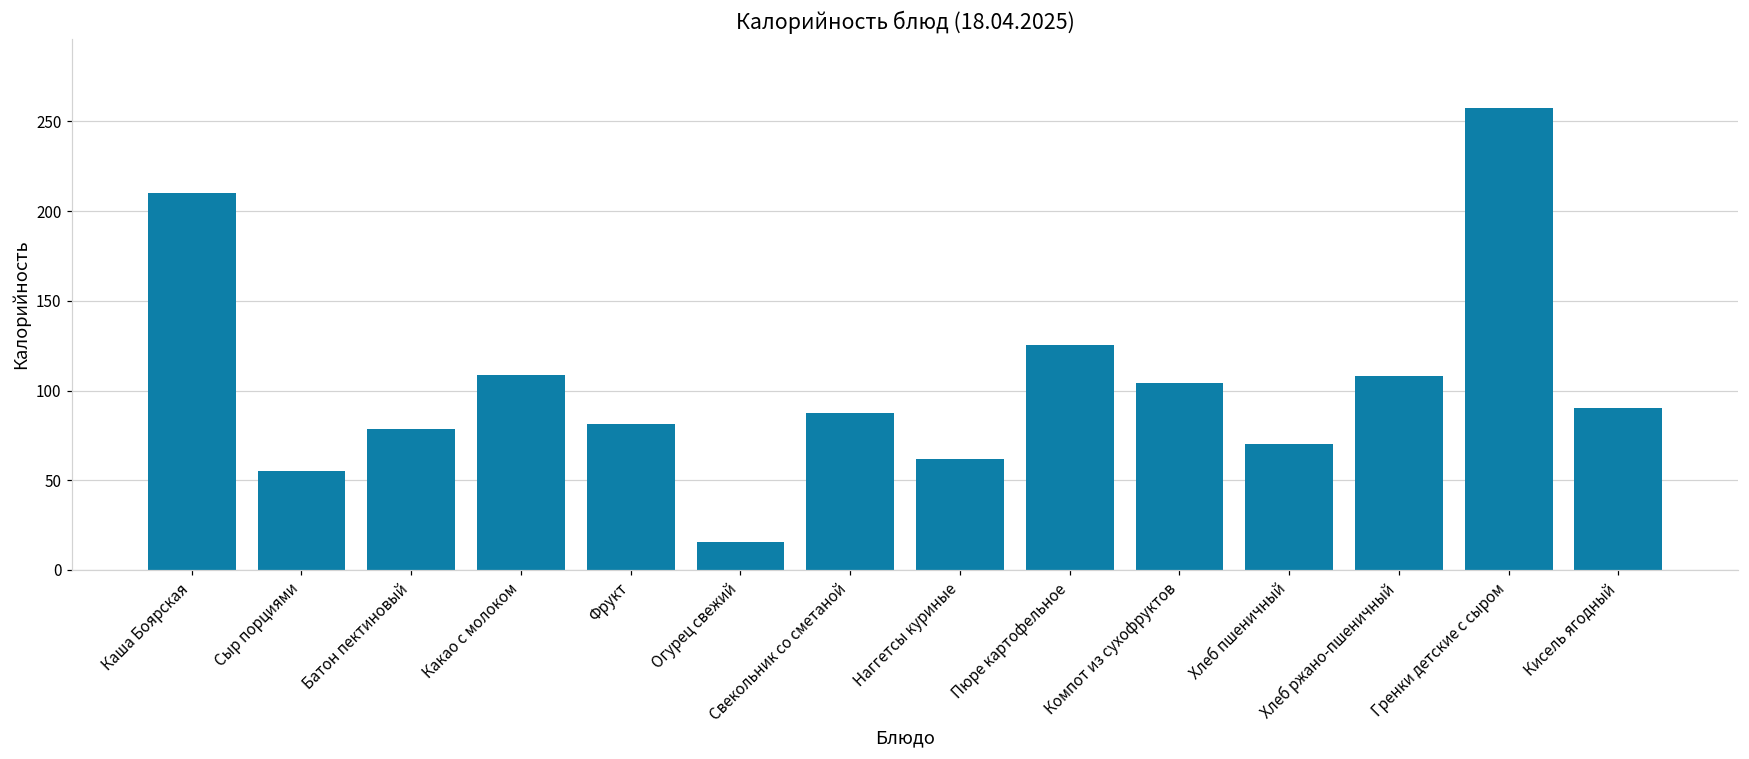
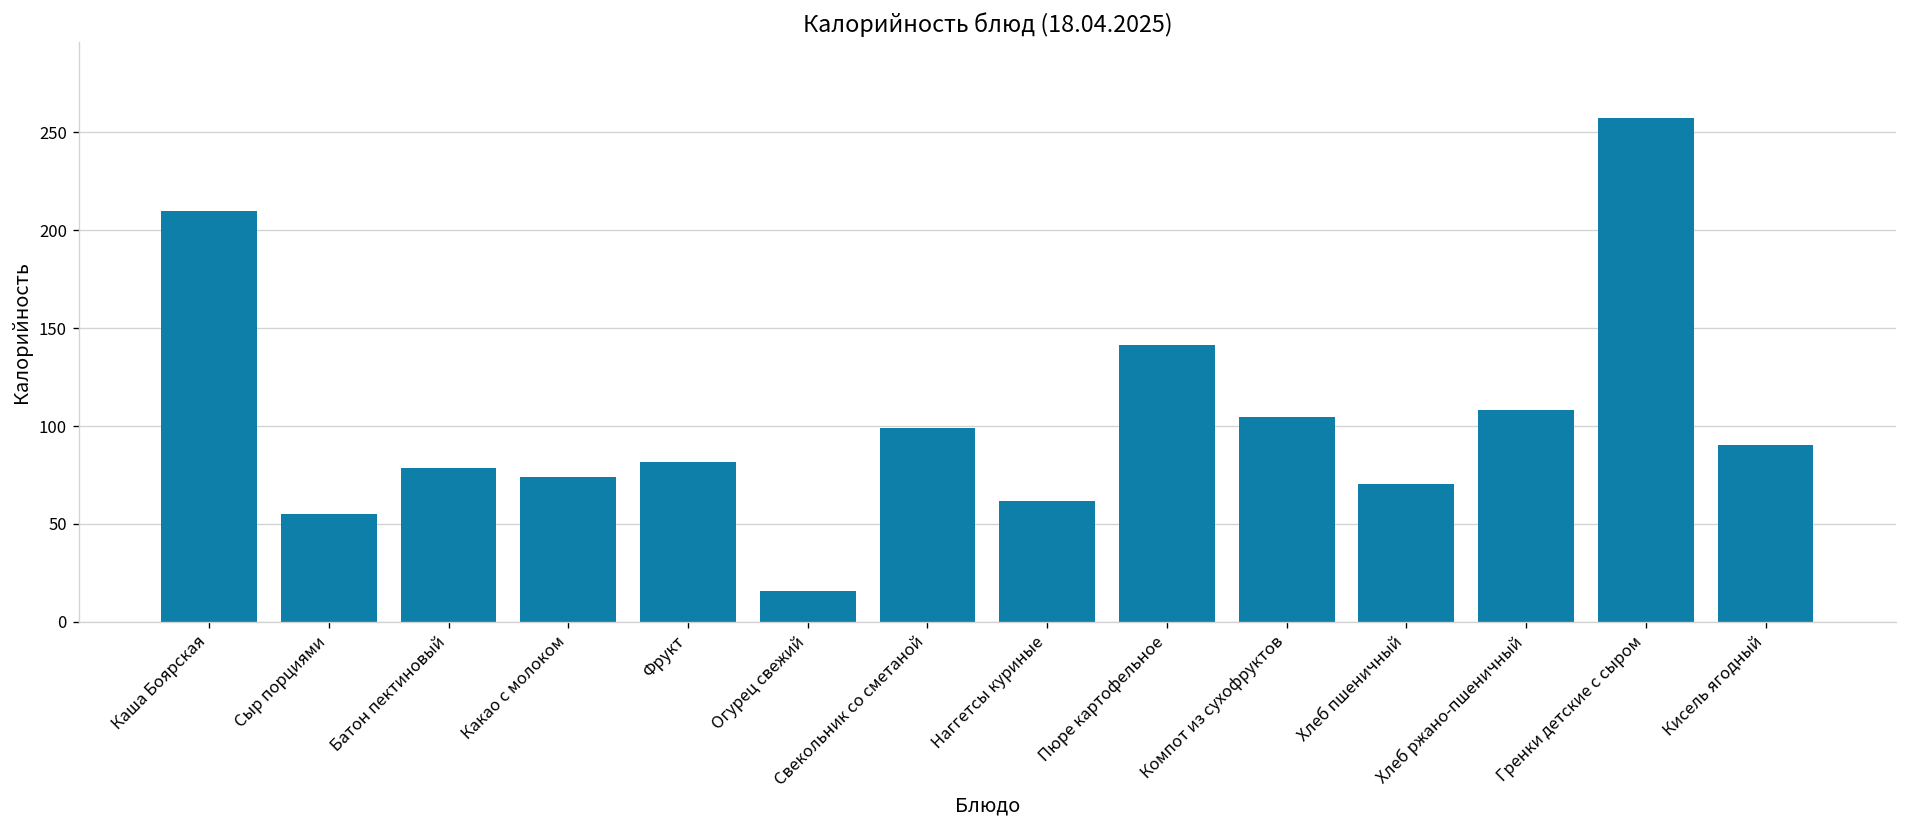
Какао с молоком: 109 -> 74
Свекольник со сметаной: 88 -> 99
Пюре картофельное: 126 -> 141
